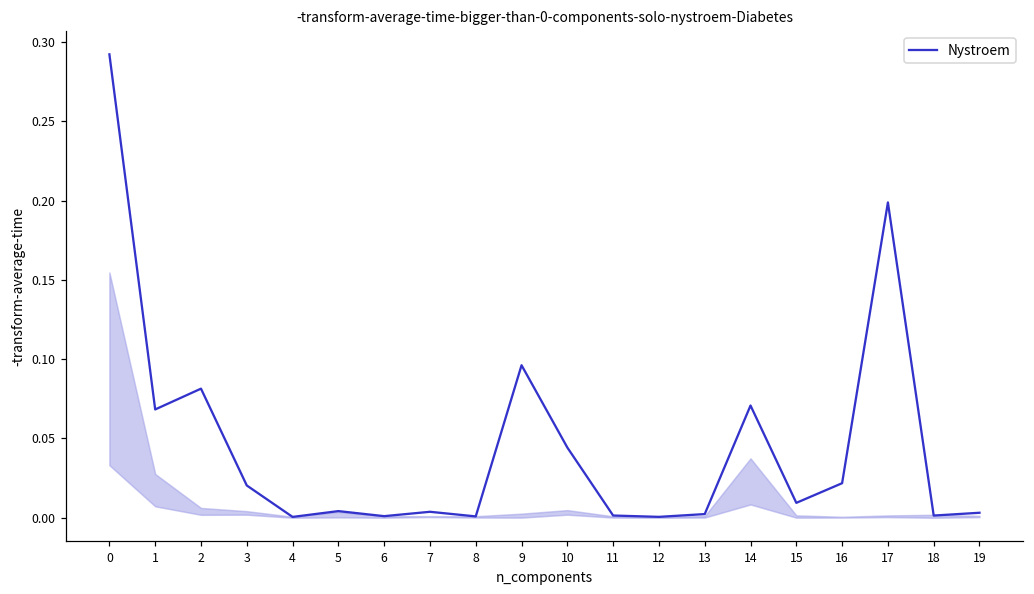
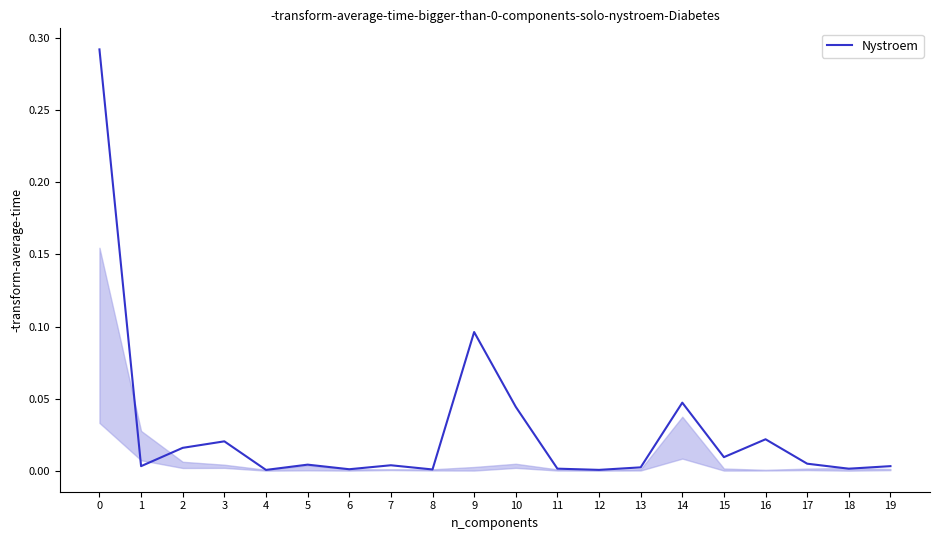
Nystroem, 1: 0.068 -> 0.003
Nystroem, 2: 0.081 -> 0.016
Nystroem, 14: 0.071 -> 0.047
Nystroem, 17: 0.199 -> 0.005
